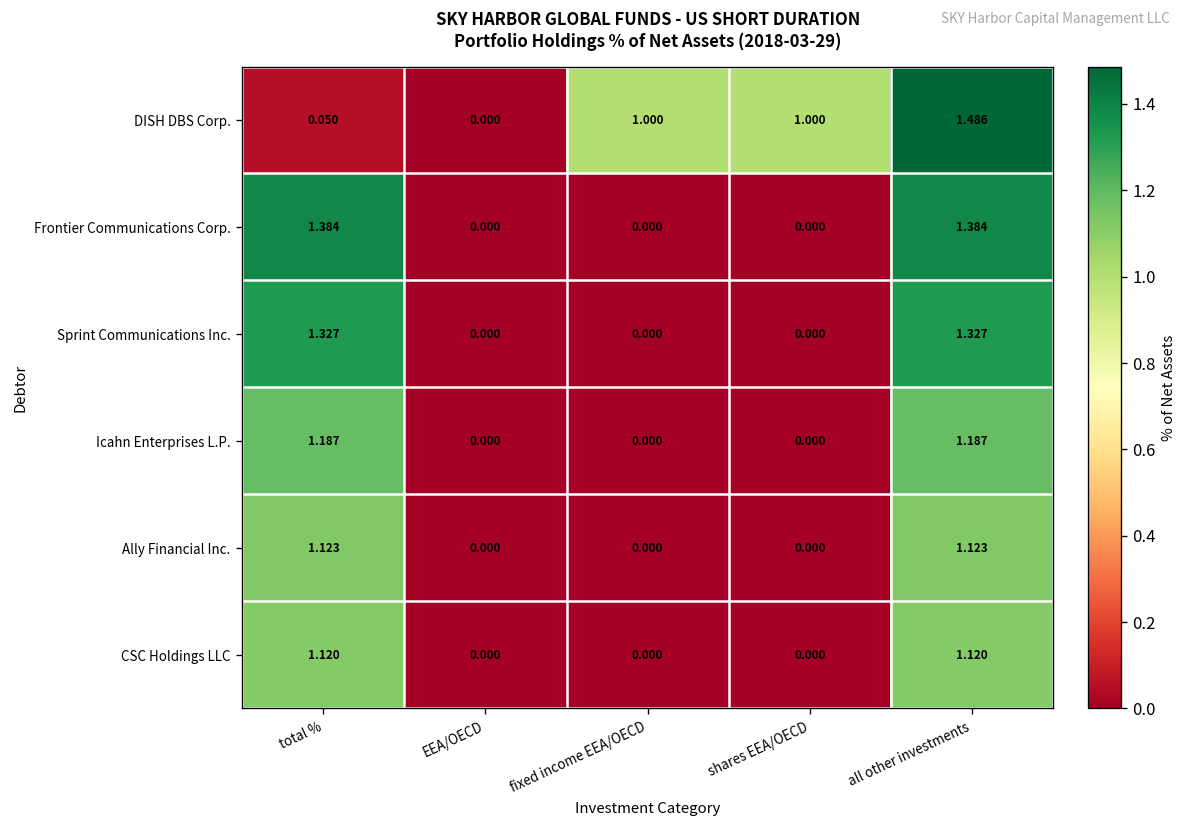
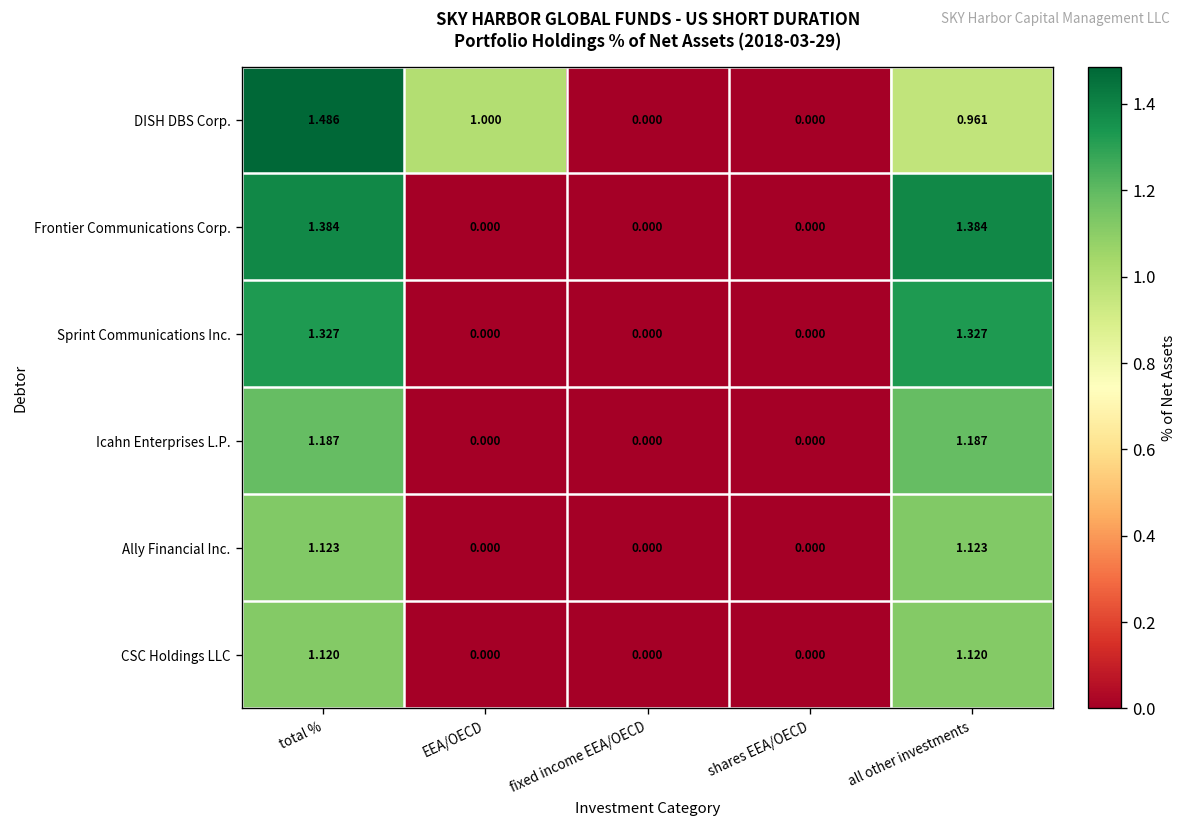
DISH DBS Corp., total %: 0.050 -> 1.486
DISH DBS Corp., EEA/OECD: 0.000 -> 1.000
DISH DBS Corp., fixed income EEA/OECD: 1.000 -> 0.000
DISH DBS Corp., shares EEA/OECD: 1.000 -> 0.000
DISH DBS Corp., all other investments: 1.486 -> 0.961
